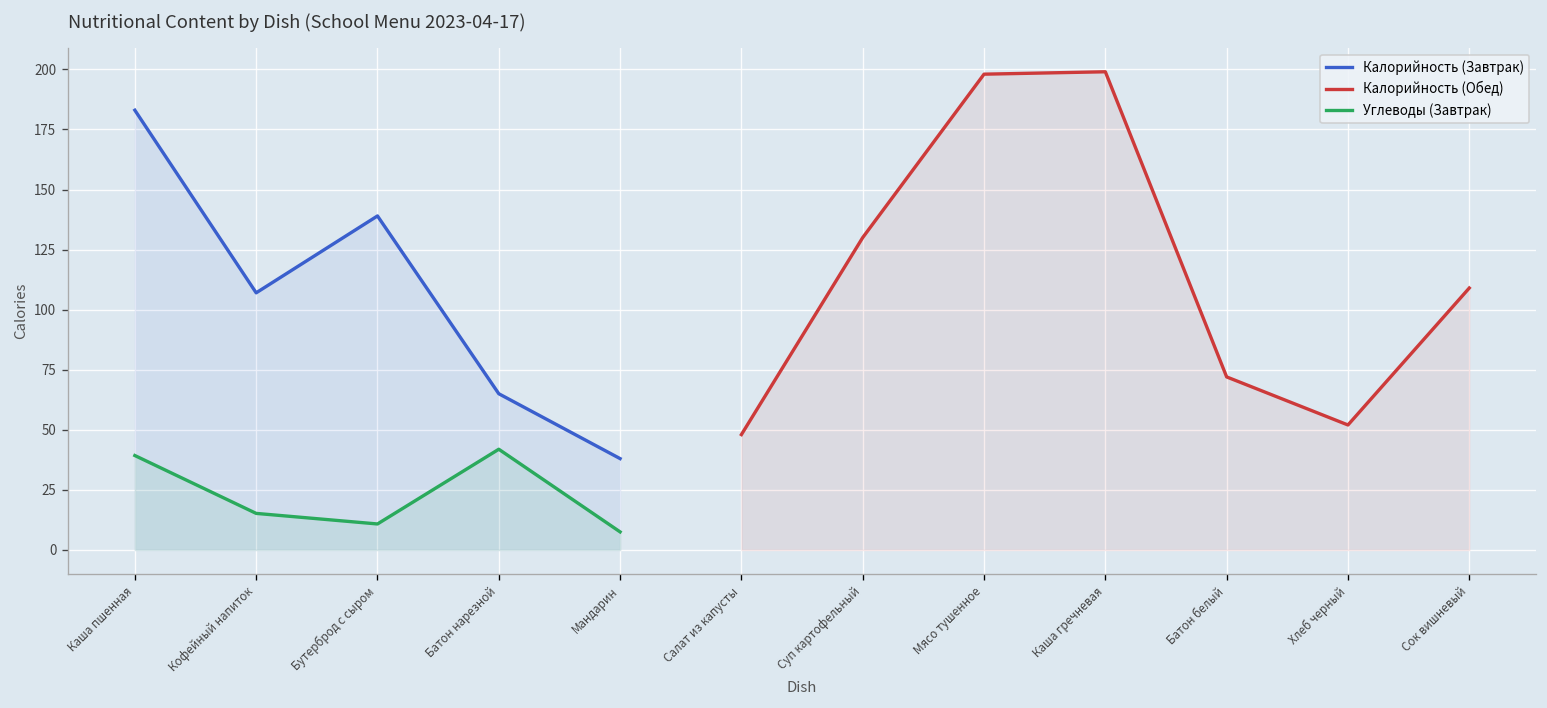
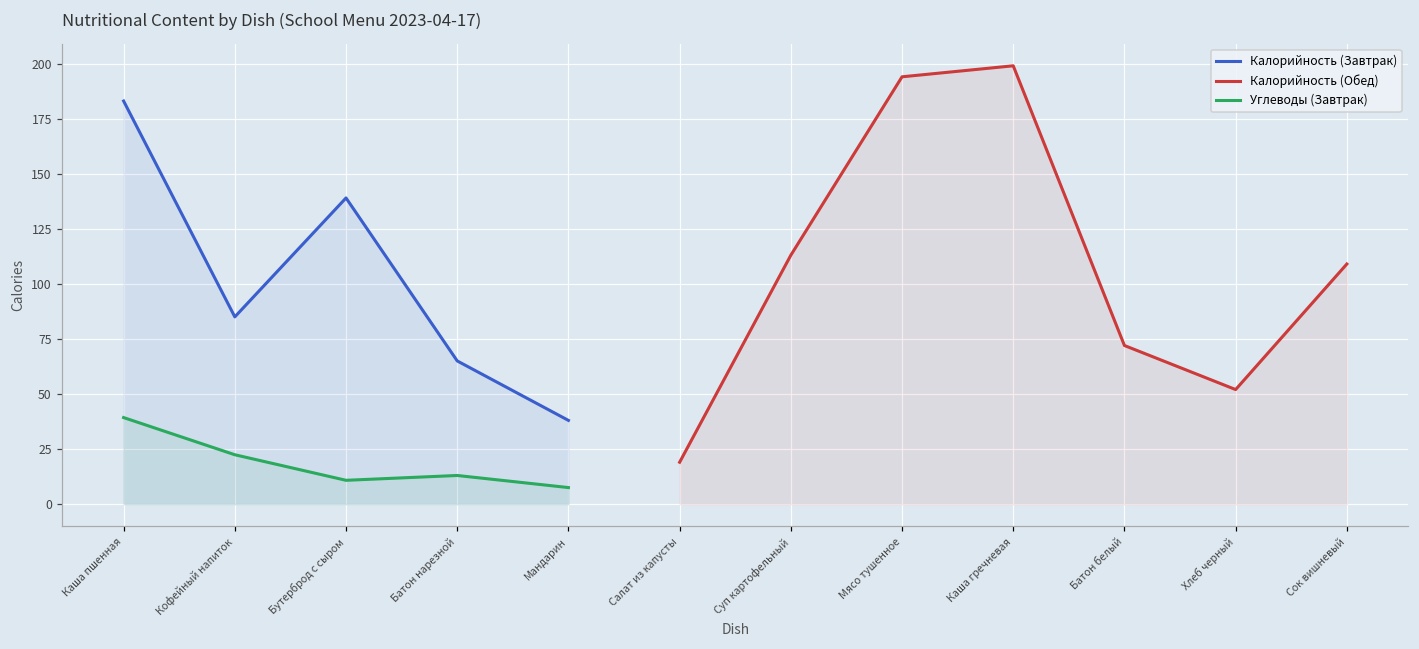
Калорийность (Завтрак), Кофейный напиток: 107 -> 85
Углеводы (Завтрак), Кофейный напиток: 15 -> 22
Углеводы (Завтрак), Батон нарезной: 42 -> 13
Калорийность (Обед), Салат из капусты: 48 -> 19
Калорийность (Обед), Суп картофельный: 130 -> 113
Калорийность (Обед), Мясо тушенное: 198 -> 194
